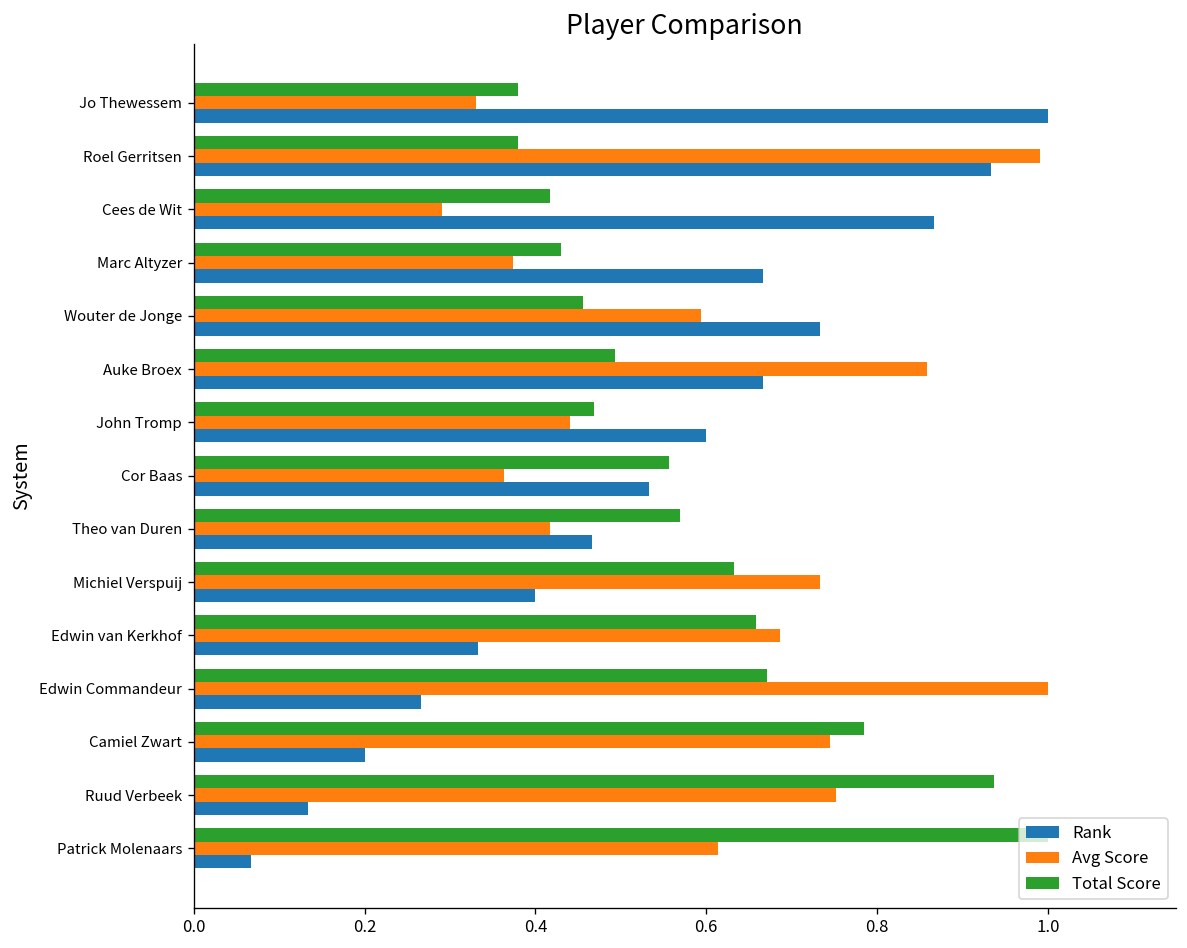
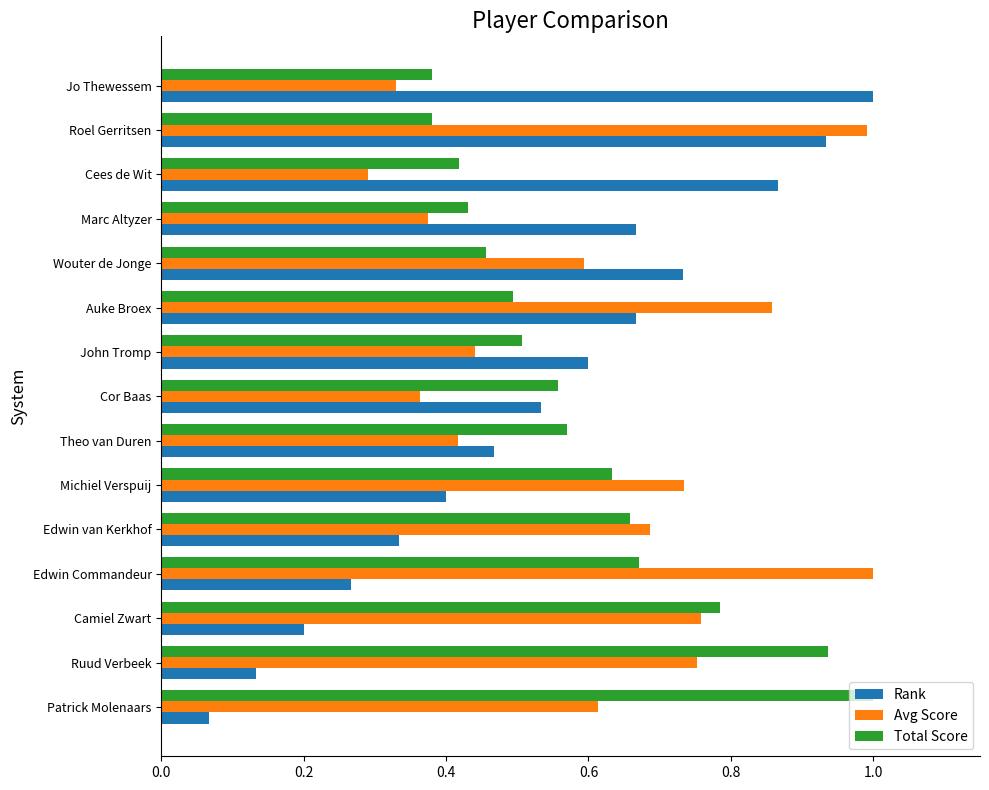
Total Score, John Tromp: 0.47 -> 0.51
Avg Score, Camiel Zwart: 0.74 -> 0.76
